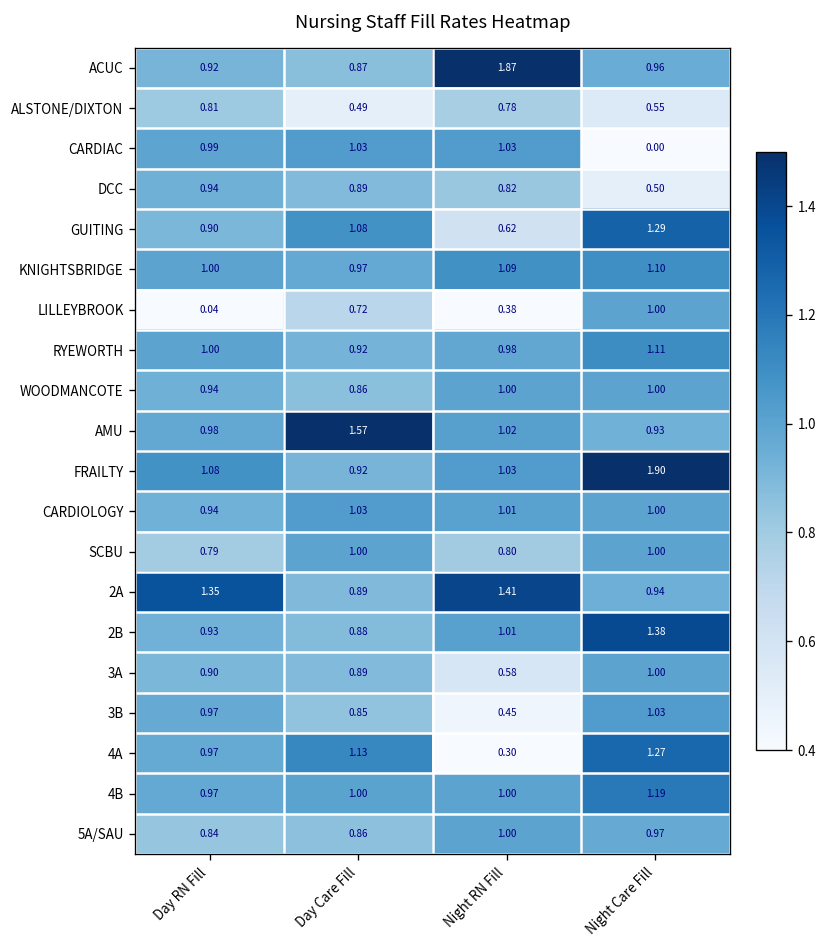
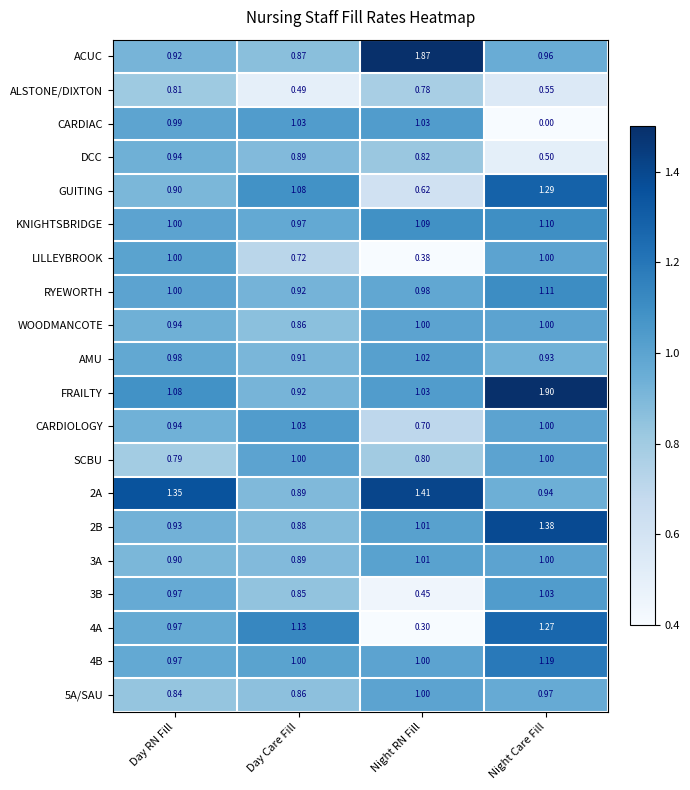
LILLEYBROOK, Day RN Fill: 0.04 -> 1.00
AMU, Day Care Fill: 1.57 -> 0.91
CARDIOLOGY, Night RN Fill: 1.01 -> 0.70
3A, Night RN Fill: 0.58 -> 1.01
